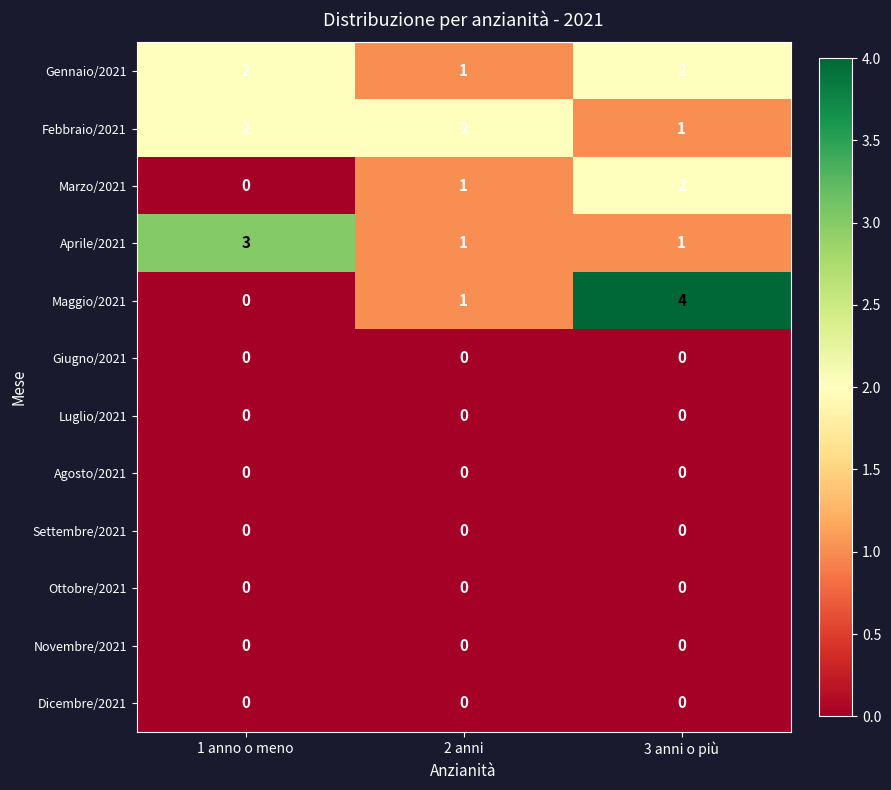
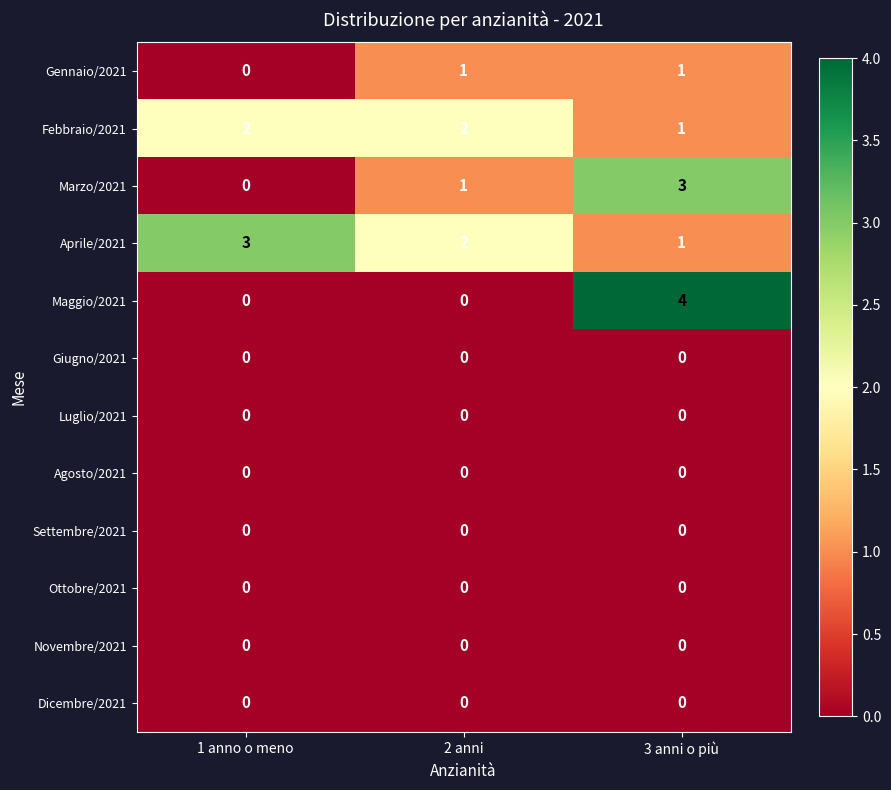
Gennaio/2021, 1 anno o meno: 2 -> 0
Gennaio/2021, 3 anni o più: 2 -> 1
Marzo/2021, 3 anni o più: 2 -> 3
Aprile/2021, 2 anni: 1 -> 2
Maggio/2021, 2 anni: 1 -> 0
